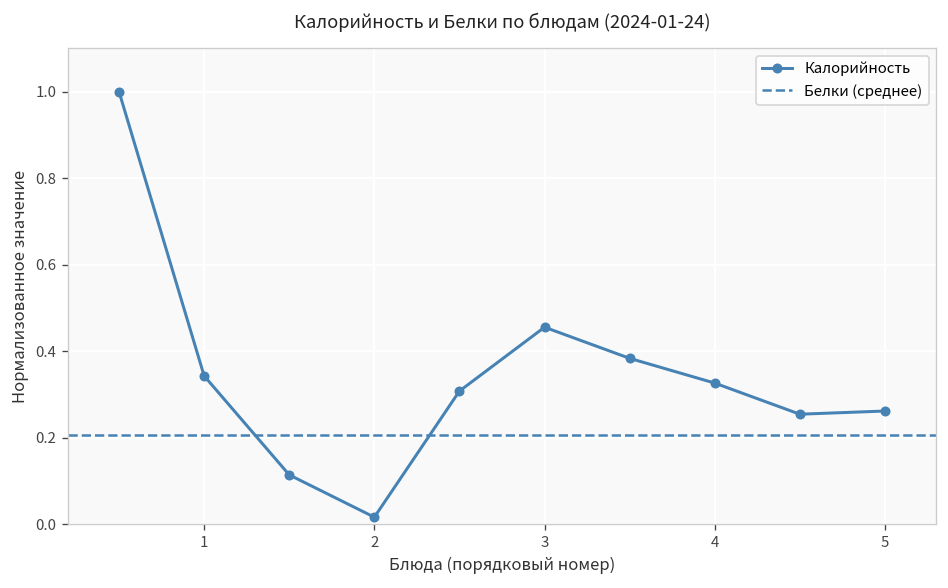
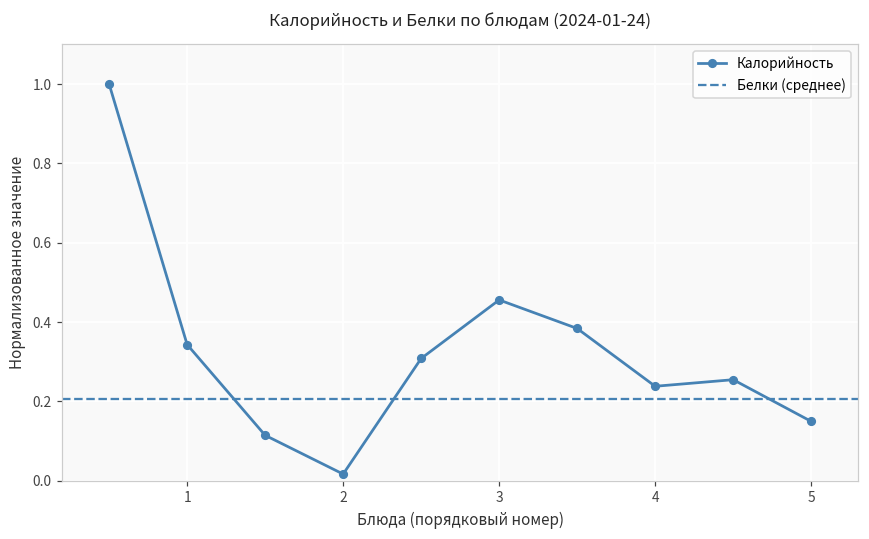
4: 0.33 -> 0.24
5: 0.26 -> 0.15
